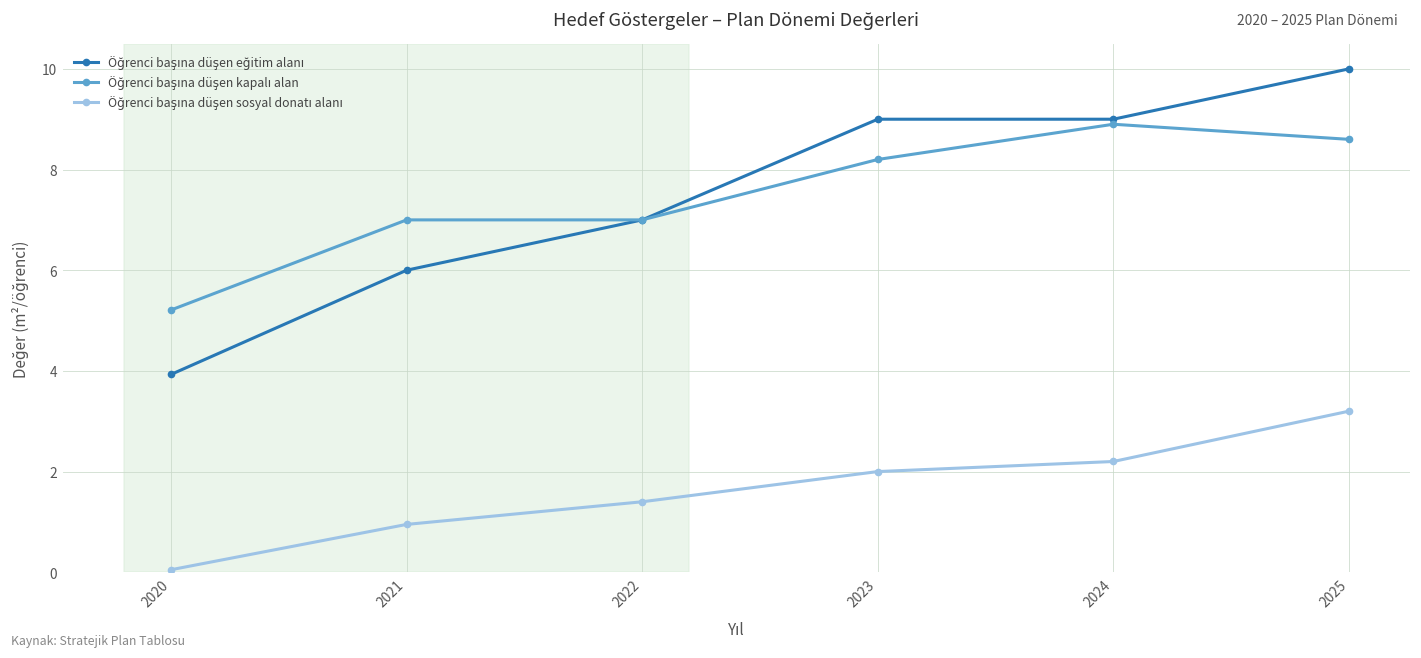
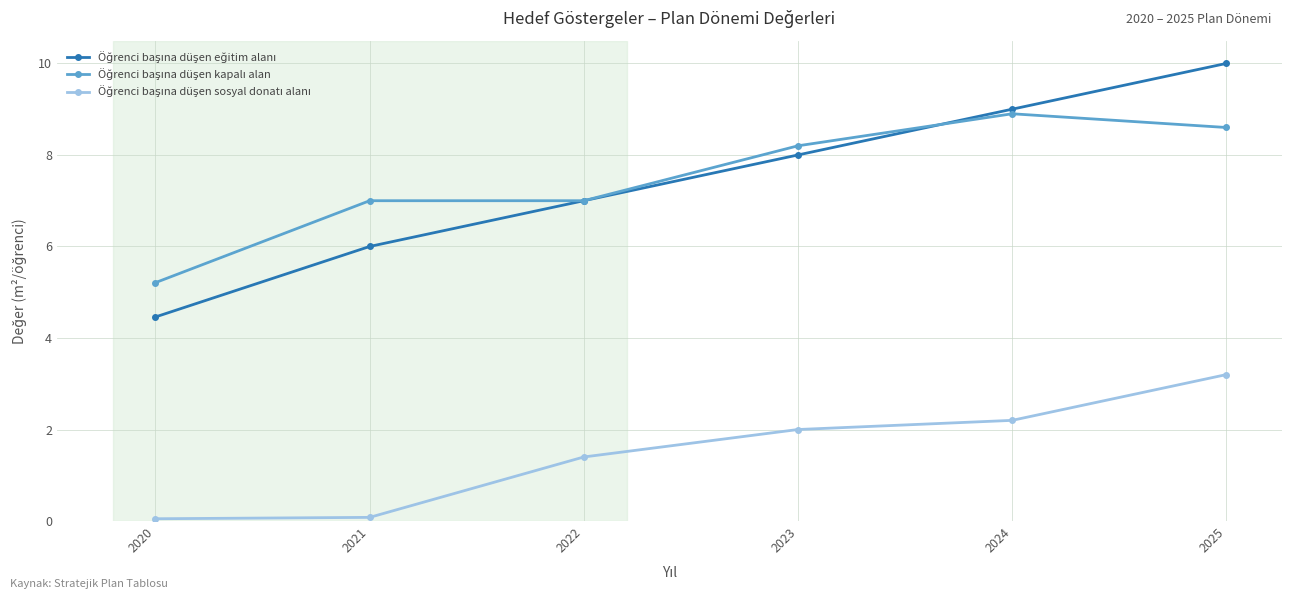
Öğrenci başına düşen eğitim alanı, 2020: 3.9 -> 4.5
Öğrenci başına düşen sosyal donatı alanı, 2021: 1.0 -> 0.1
Öğrenci başına düşen eğitim alanı, 2023: 9 -> 8
